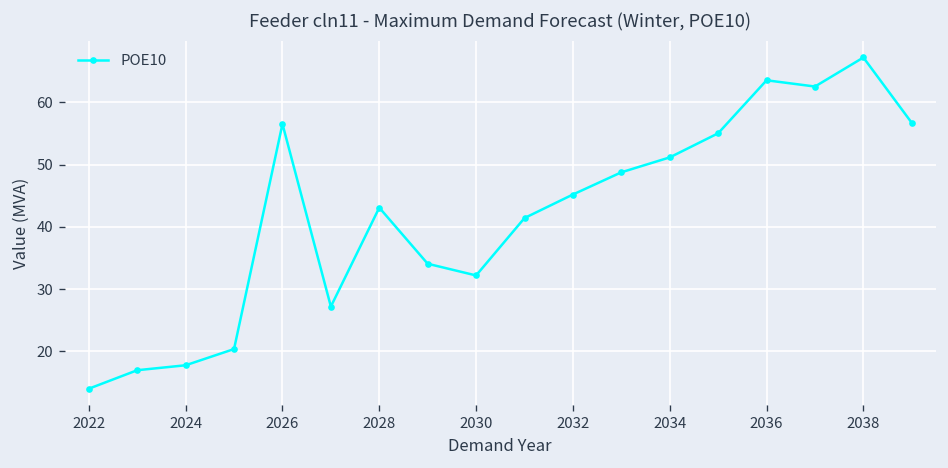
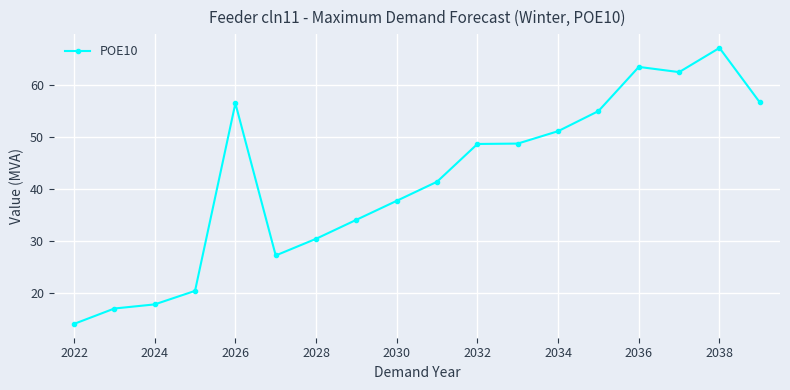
2028: 43 -> 30
2030: 32 -> 38
2032: 45 -> 49
